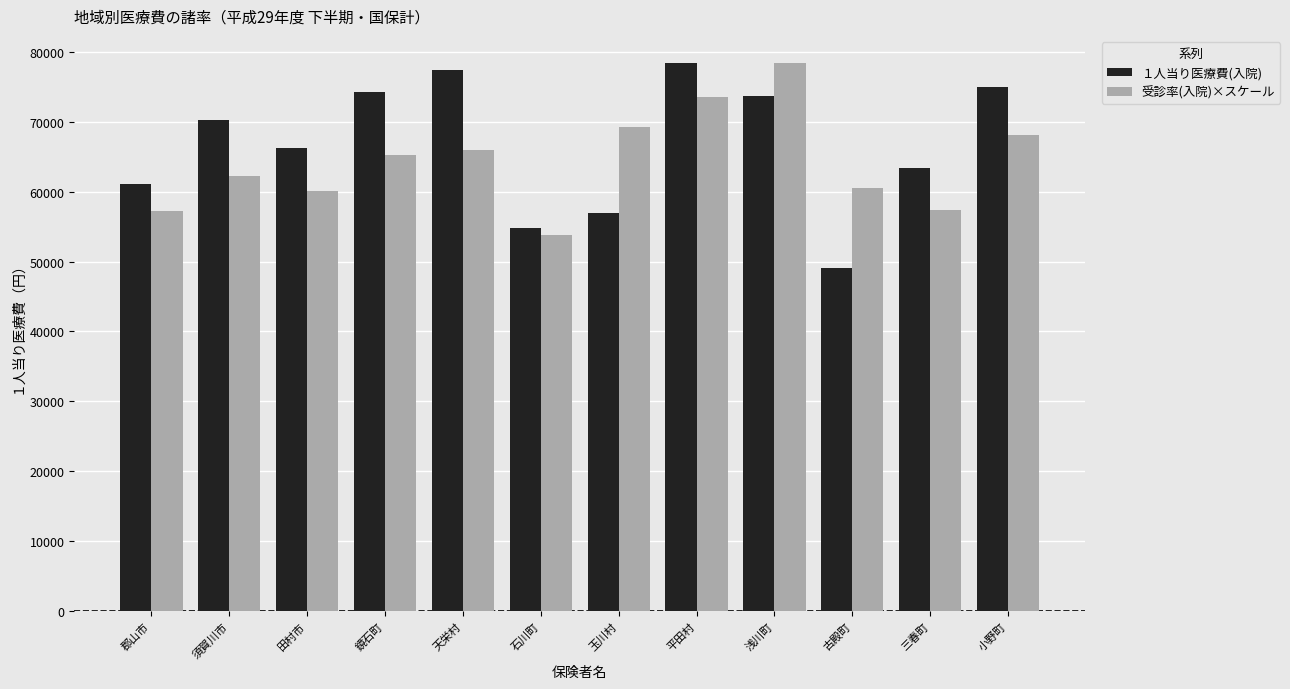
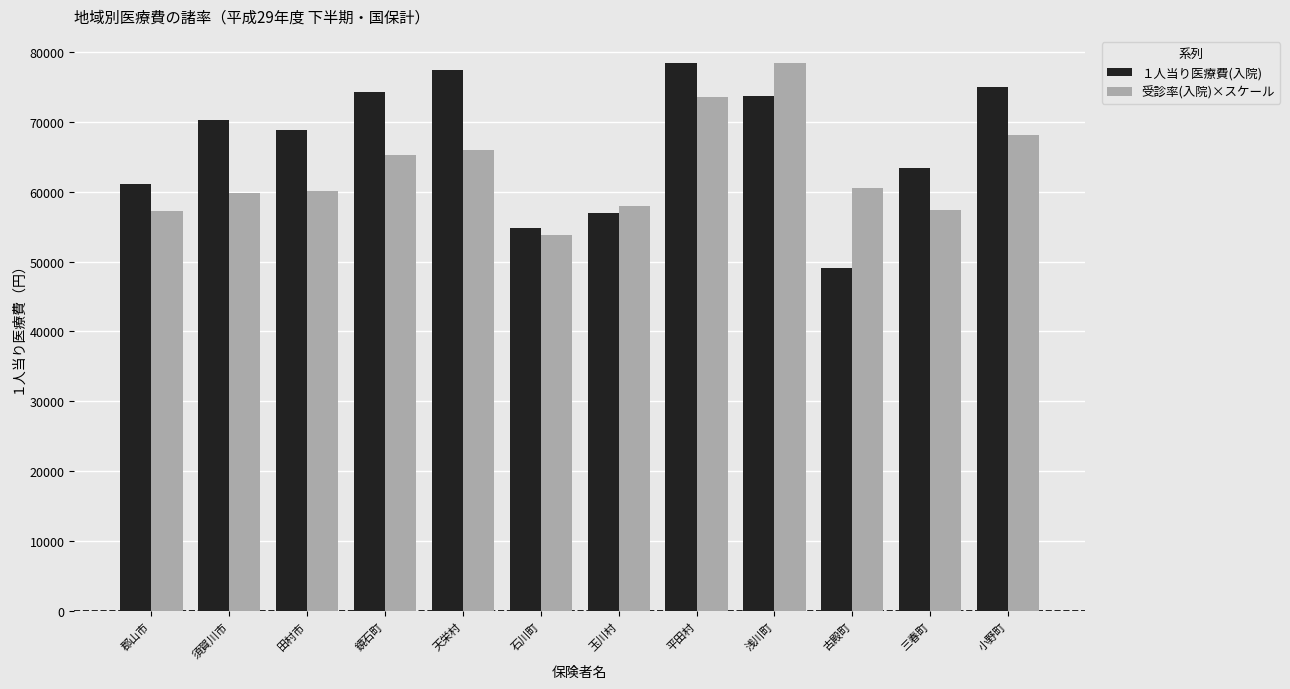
受診率(入院)×スケール, 須賀川市: 62000 -> 60000
１人当り医療費(入院), 田村市: 66000 -> 69000
受診率(入院)×スケール, 玉川村: 69000 -> 58000
